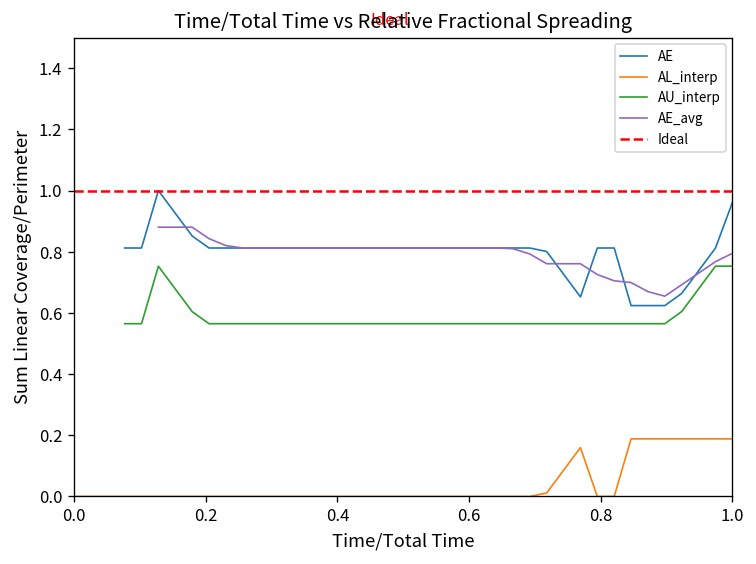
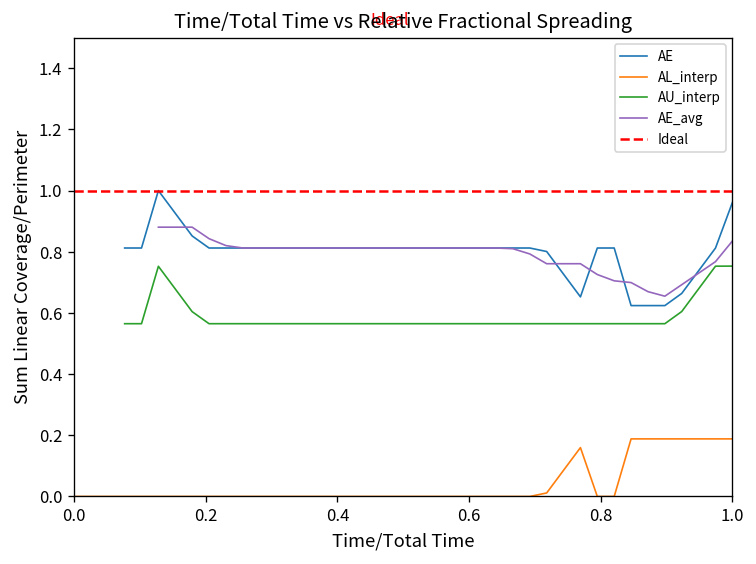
AE_avg, 1.0: 0.79 -> 0.84
